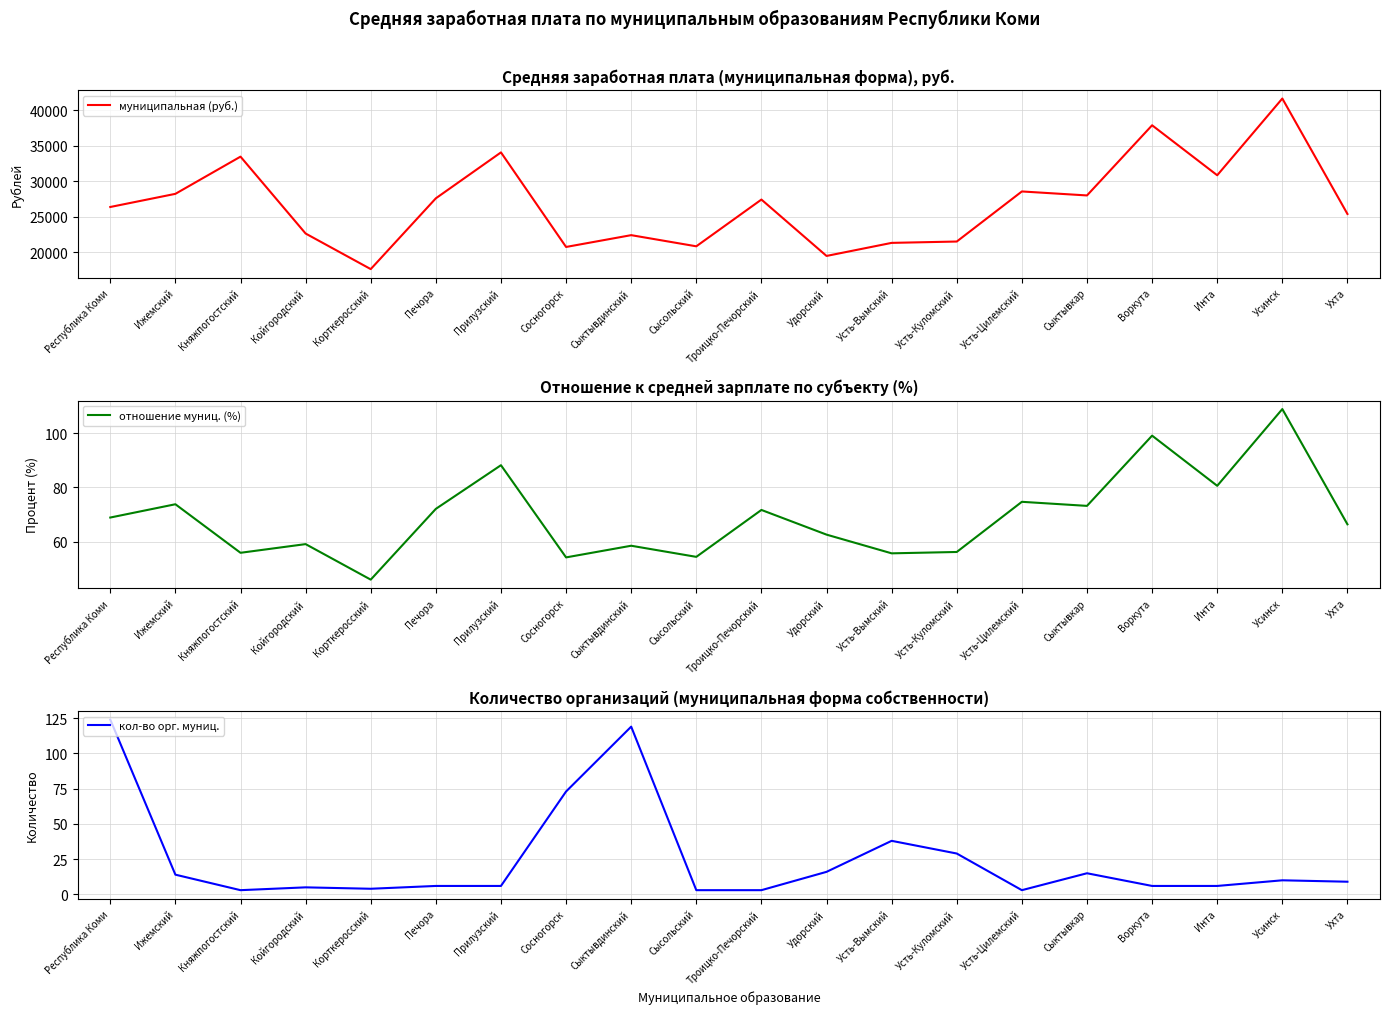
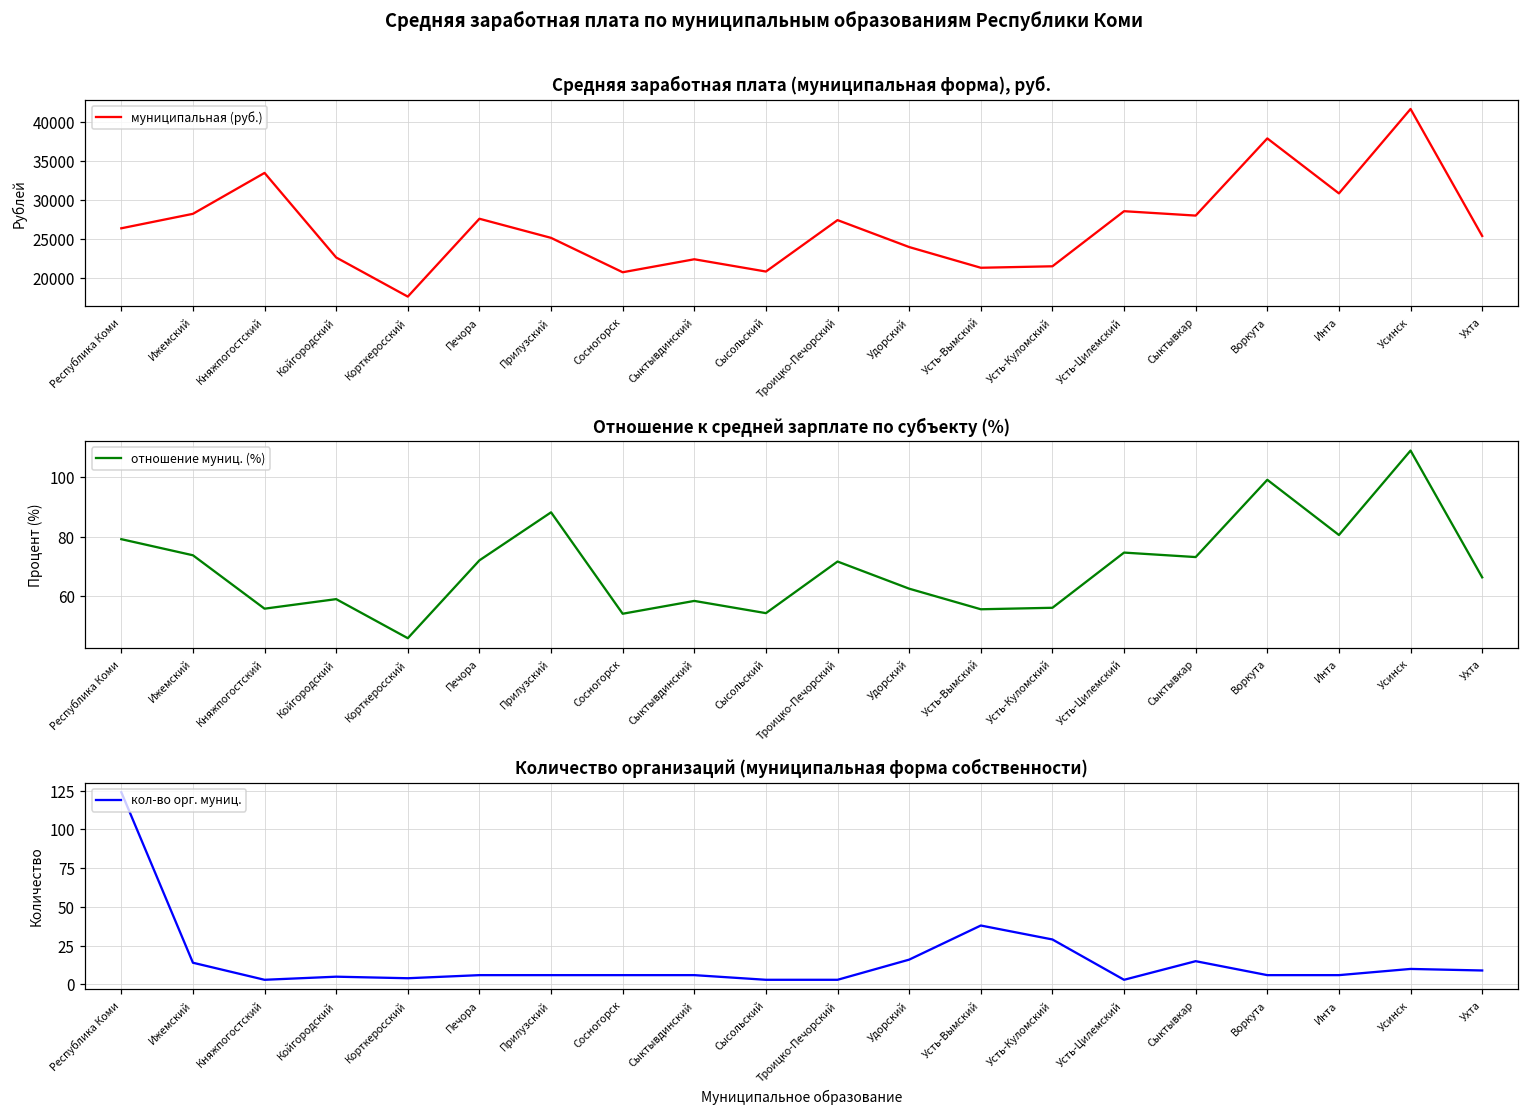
Средняя заработная плата (муниципальная форма), руб., Прилузский: 34000 -> 25000
Средняя заработная плата (муниципальная форма), руб., Удорский: 19000 -> 24000
Отношение к средней зарплате по субъекту (%), Республика Коми: 69 -> 79
Количество организаций (муниципальная форма собственности), Сосногорск: 73 -> 6
Количество организаций (муниципальная форма собственности), Сыктывдинский: 119 -> 6
